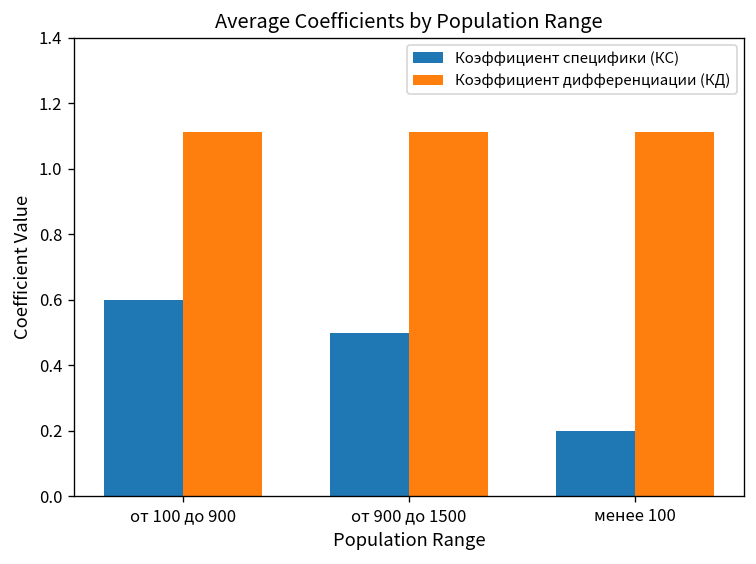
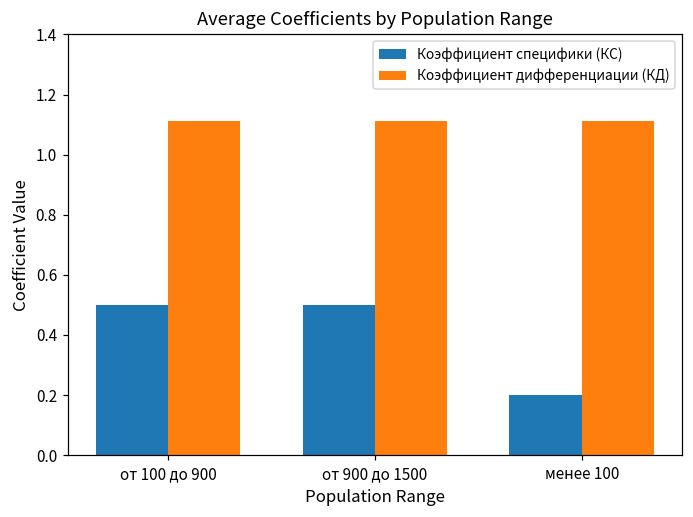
Коэффициент специфики (КС), от 100 до 900: 0.6 -> 0.5
